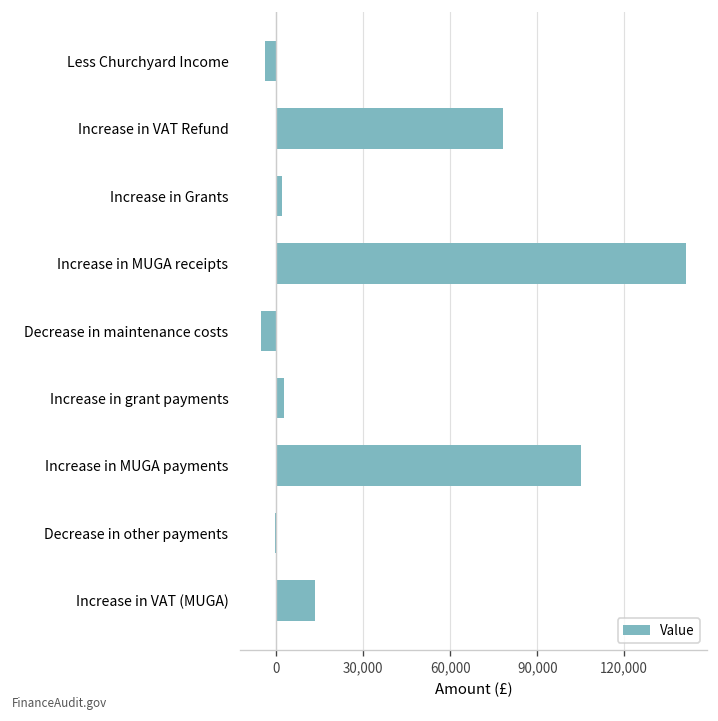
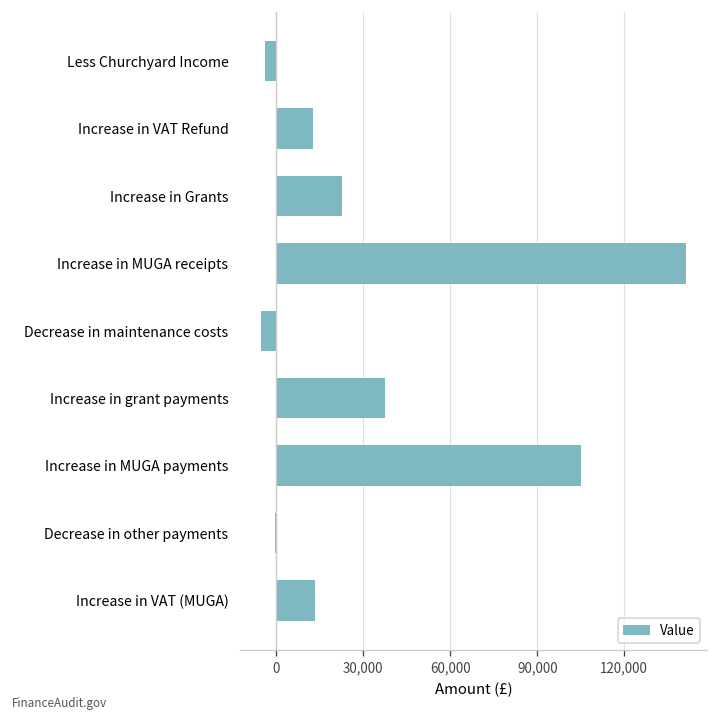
Increase in VAT Refund: 78,000 -> 13,000
Increase in Grants: 2,000 -> 23,000
Increase in grant payments: 3,000 -> 38,000
